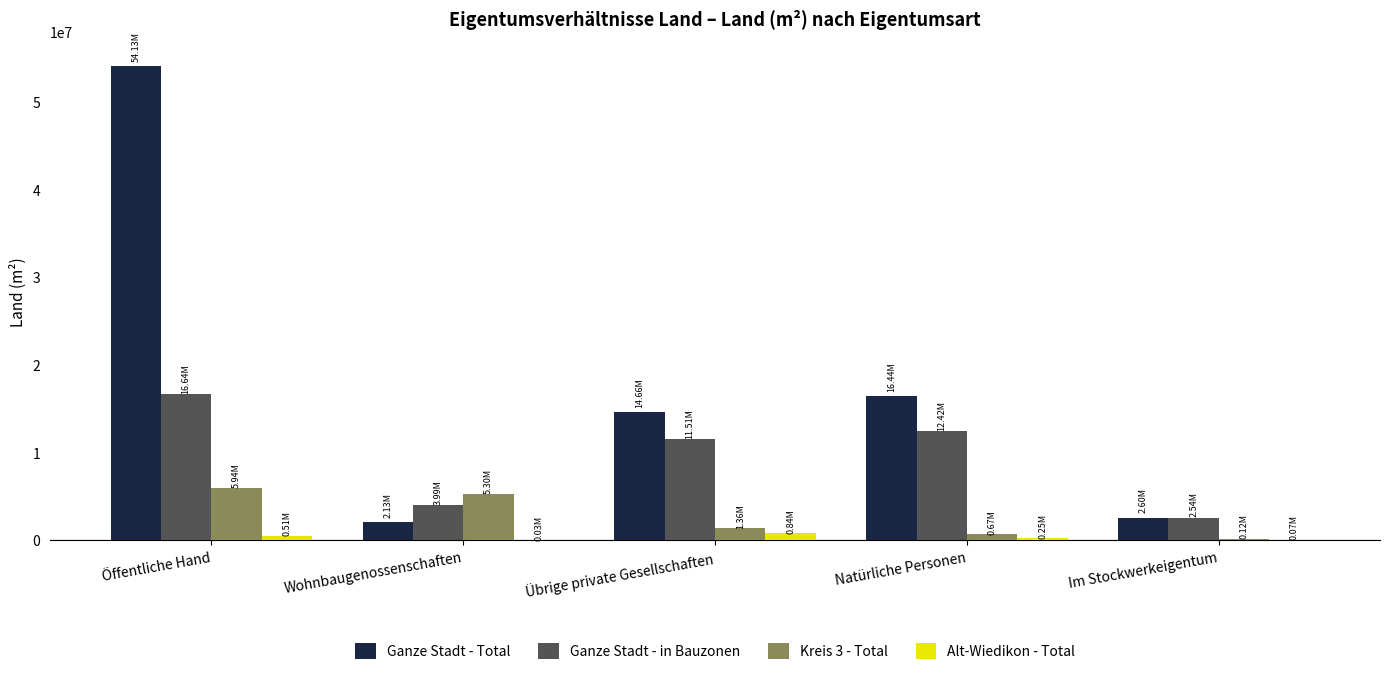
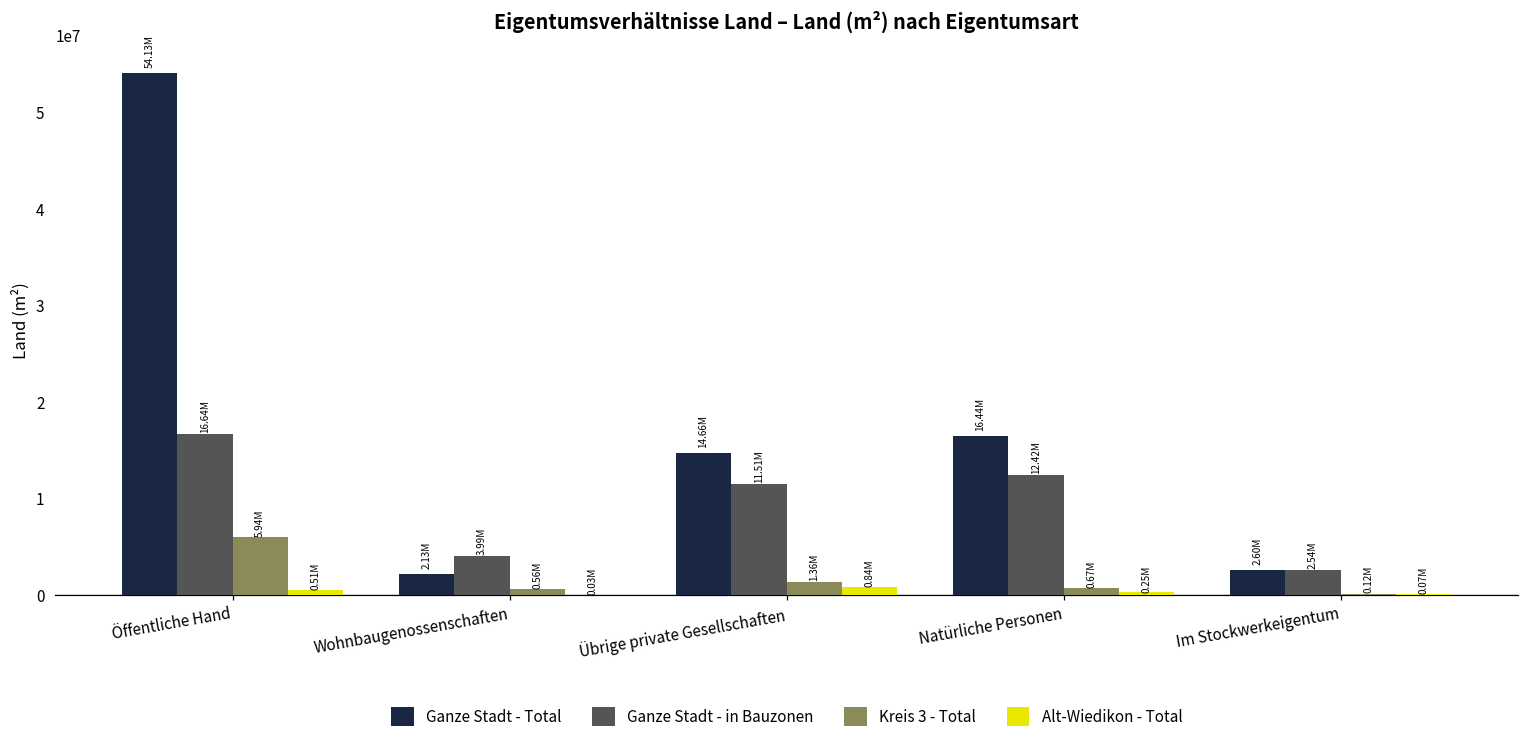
Kreis 3 - Total, Wohnbaugenossenschaften: 5.30M -> 0.56M
